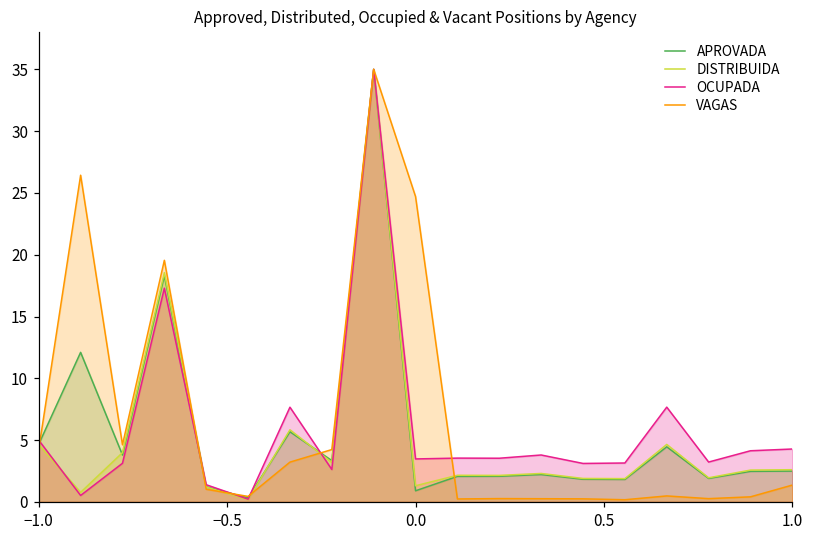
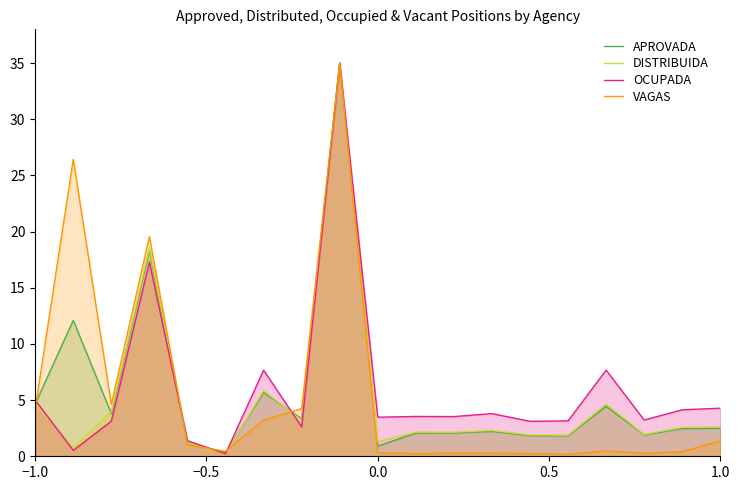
VAGAS, 0.0: 24.7 -> 0.3
